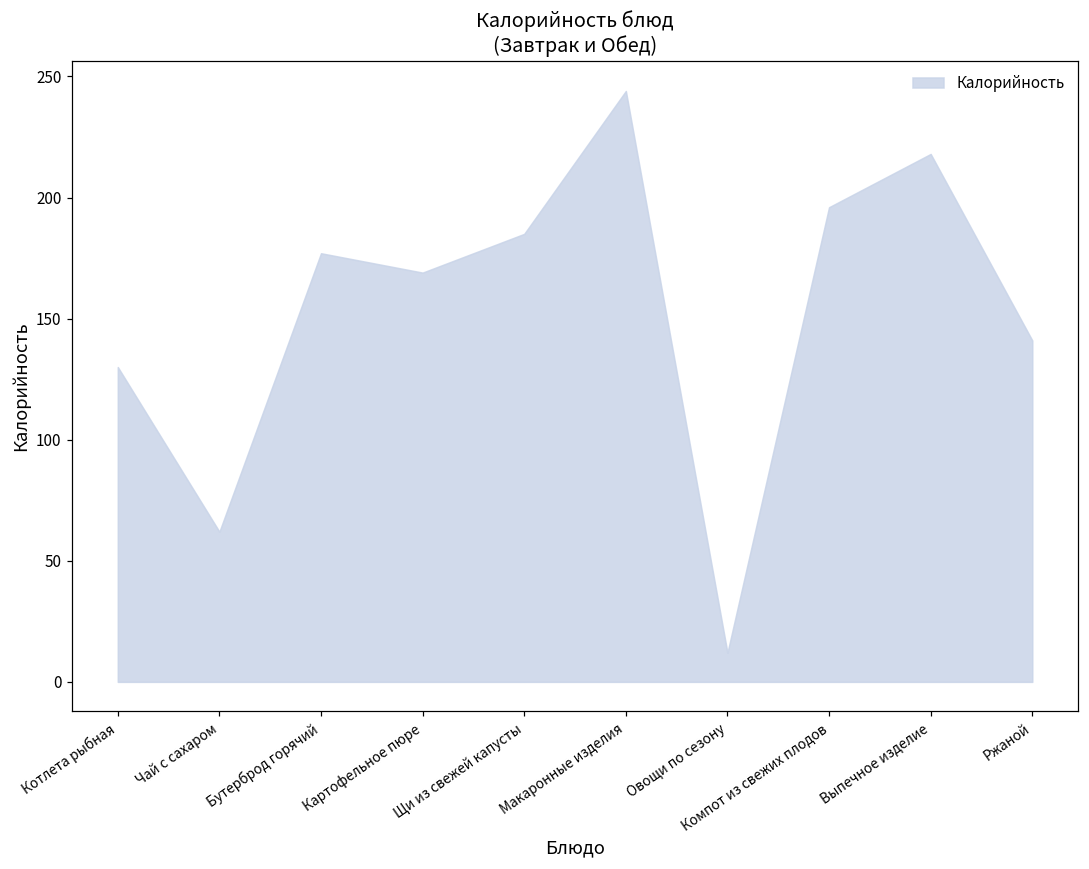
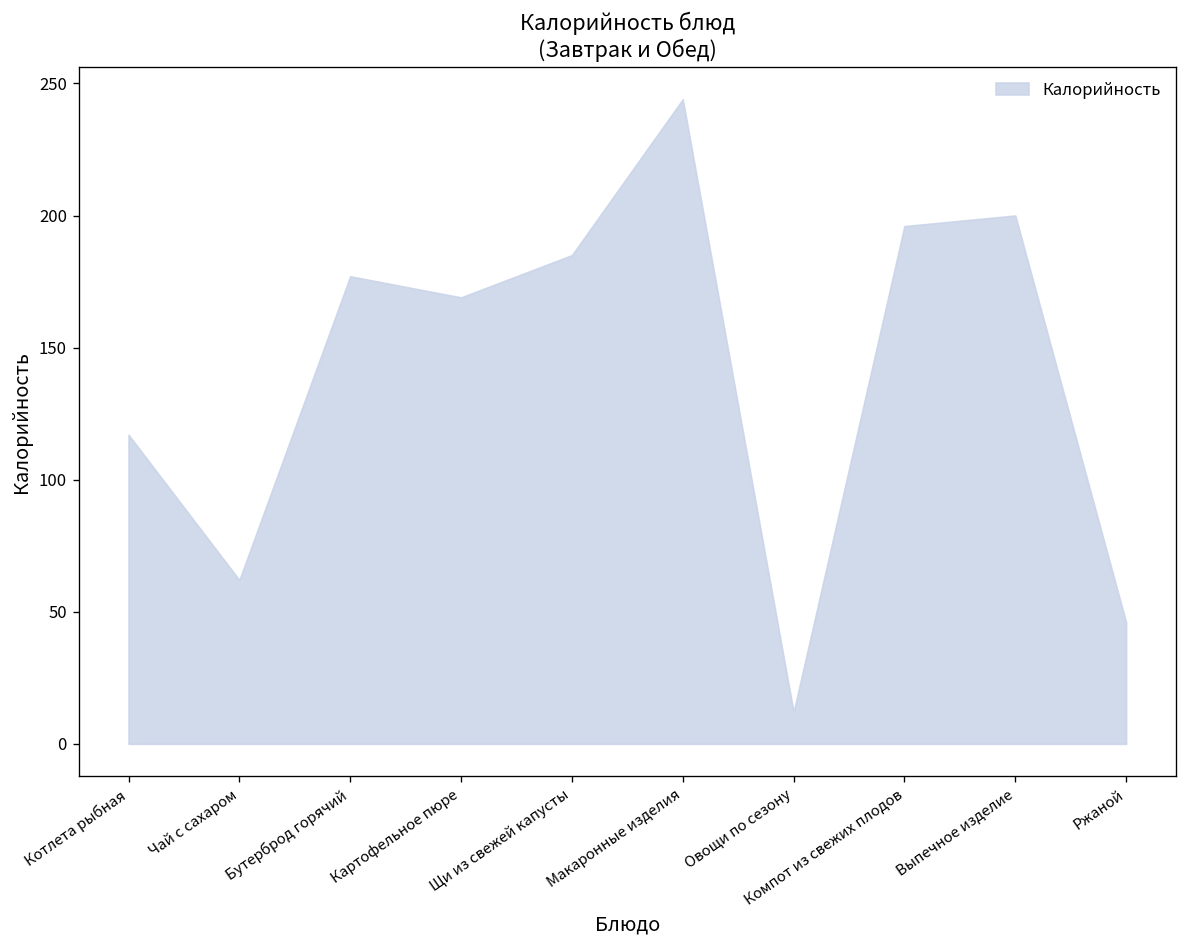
Котлета рыбная: 130 -> 117
Выпечное изделие: 218 -> 200
Ржаной: 141 -> 46
